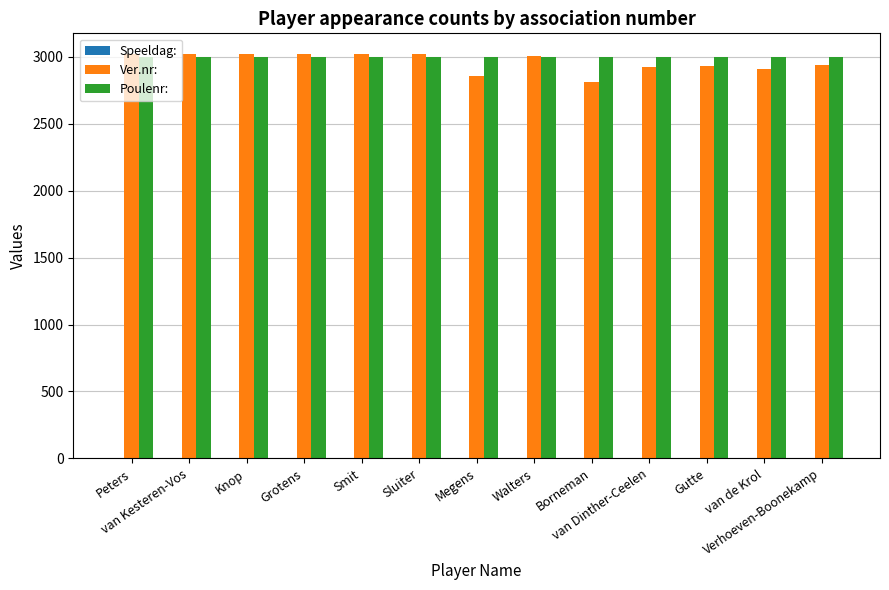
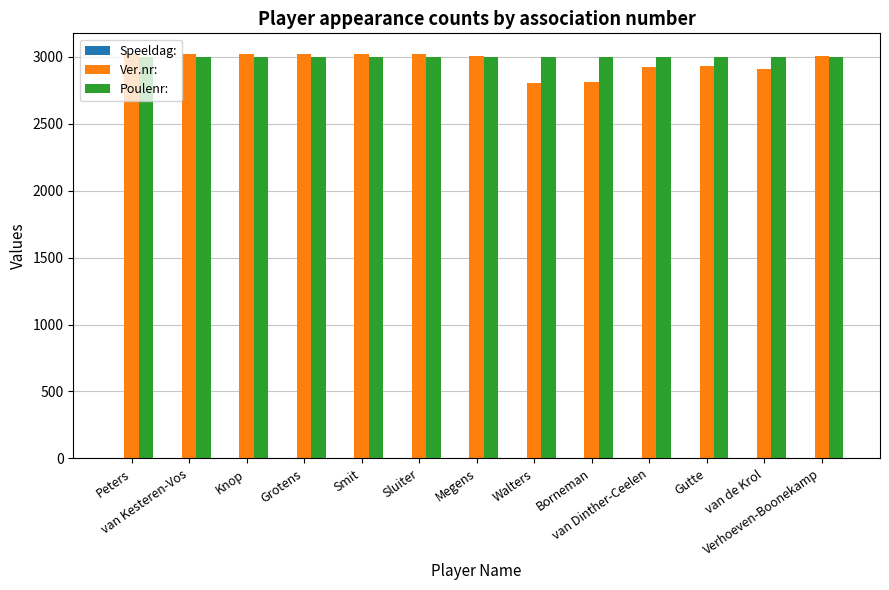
Ver.nr:, Megens: 2850 -> 3010
Ver.nr:, Walters: 3010 -> 2800
Ver.nr:, Verhoeven-Boonekamp: 2940 -> 3010
